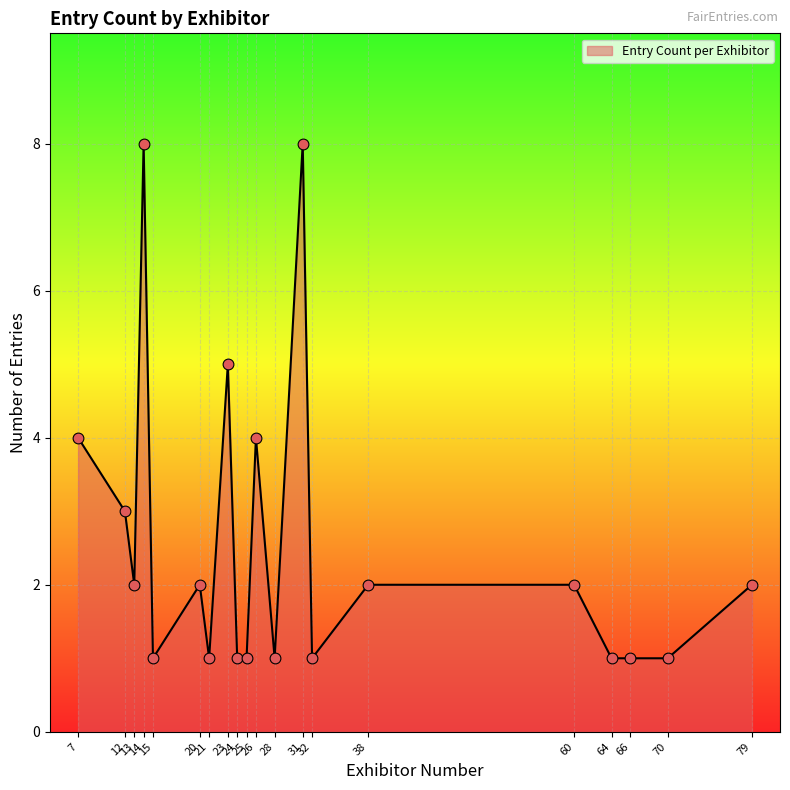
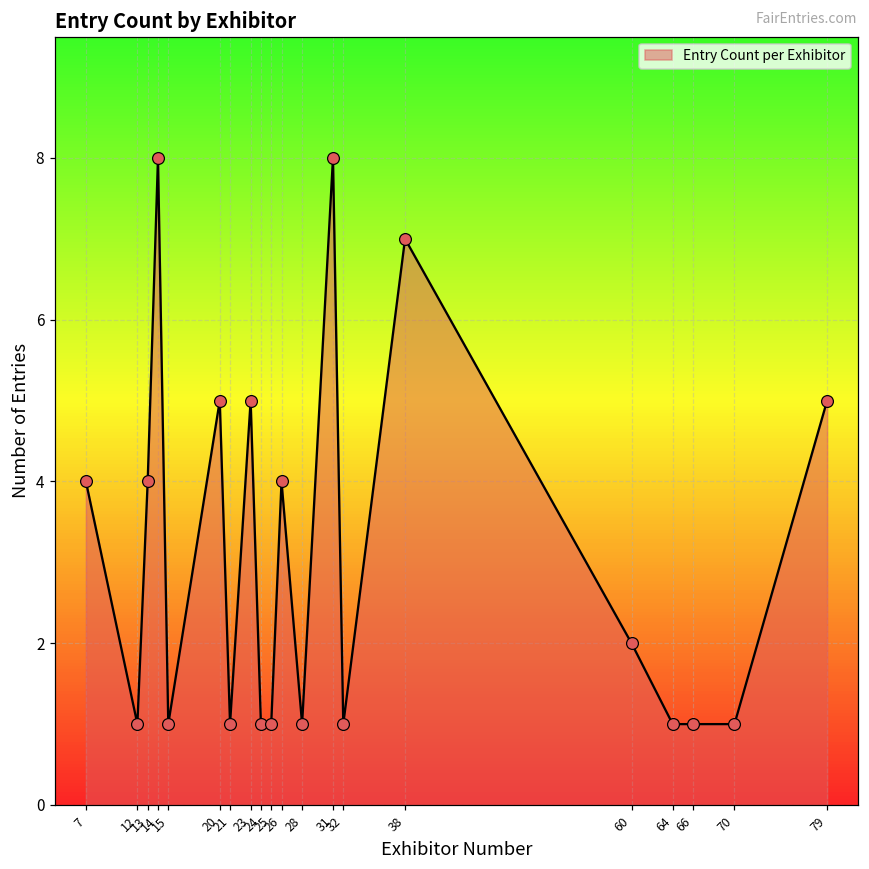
12: 3 -> 1
13: 2 -> 4
20: 2 -> 5
38: 2 -> 7
79: 2 -> 5
